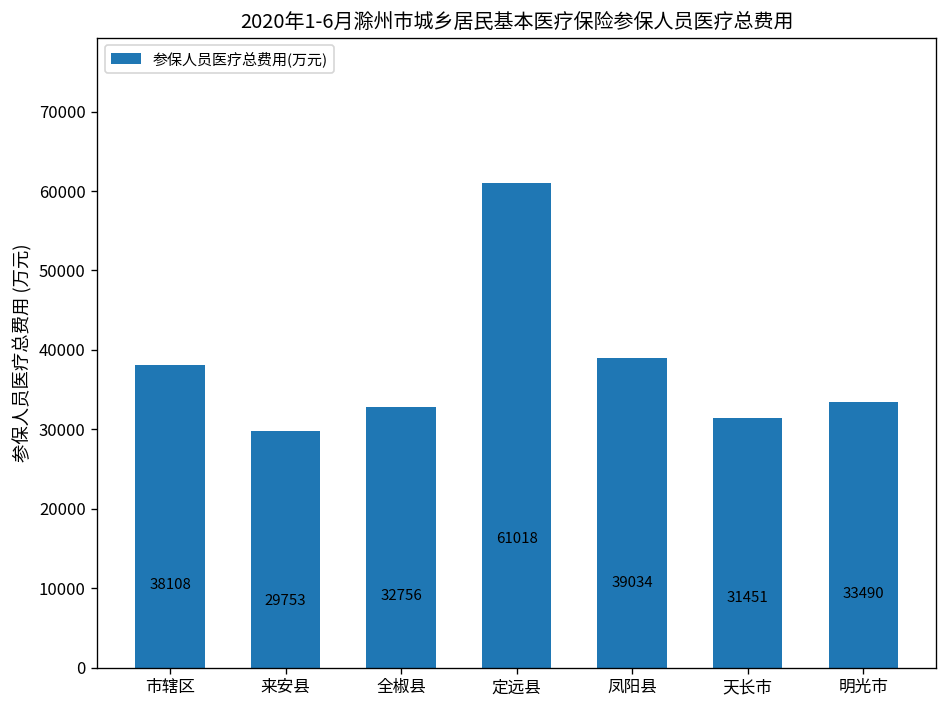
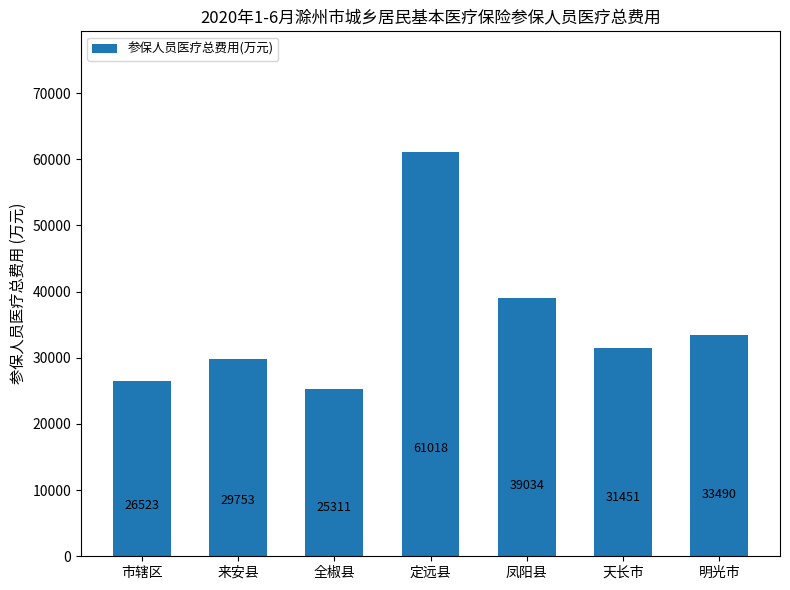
市辖区: 38108 -> 26523
全椒县: 32756 -> 25311
